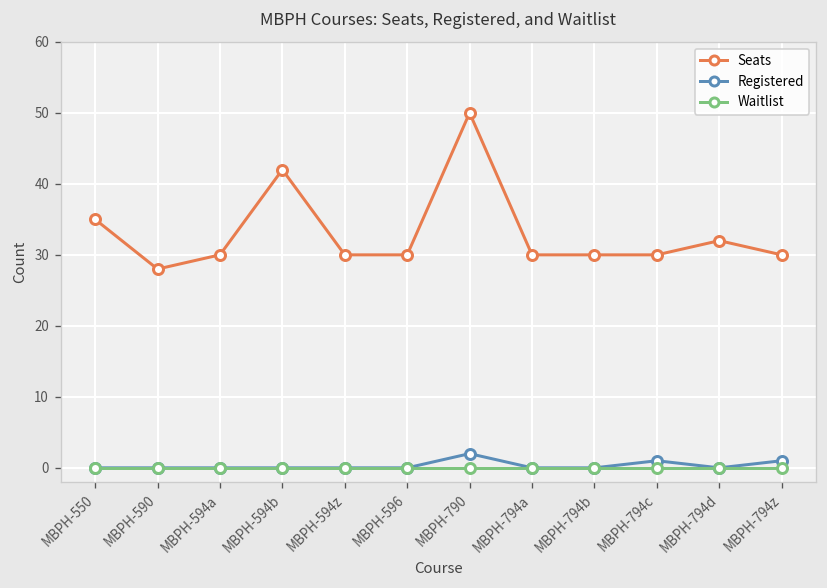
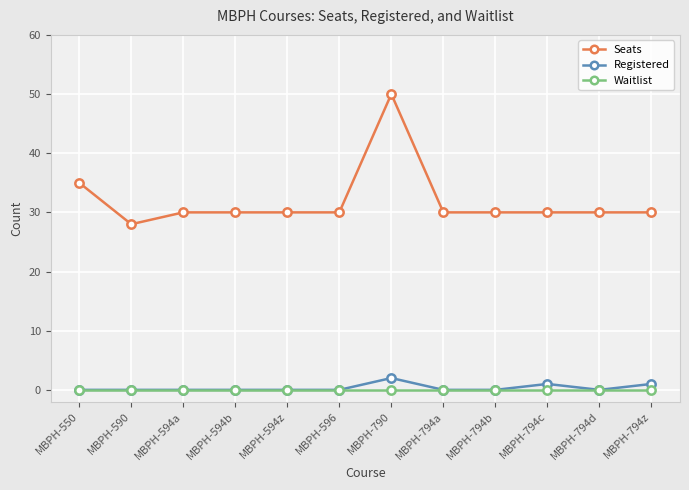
Seats, MBPH-594b: 42 -> 30
Seats, MBPH-794d: 32 -> 30
